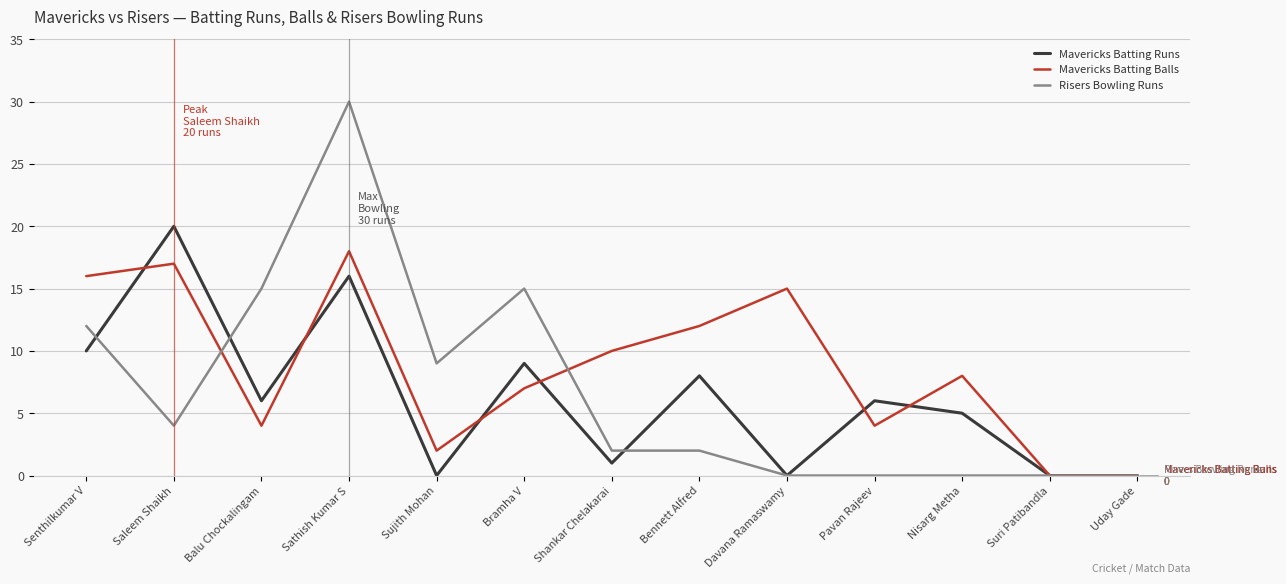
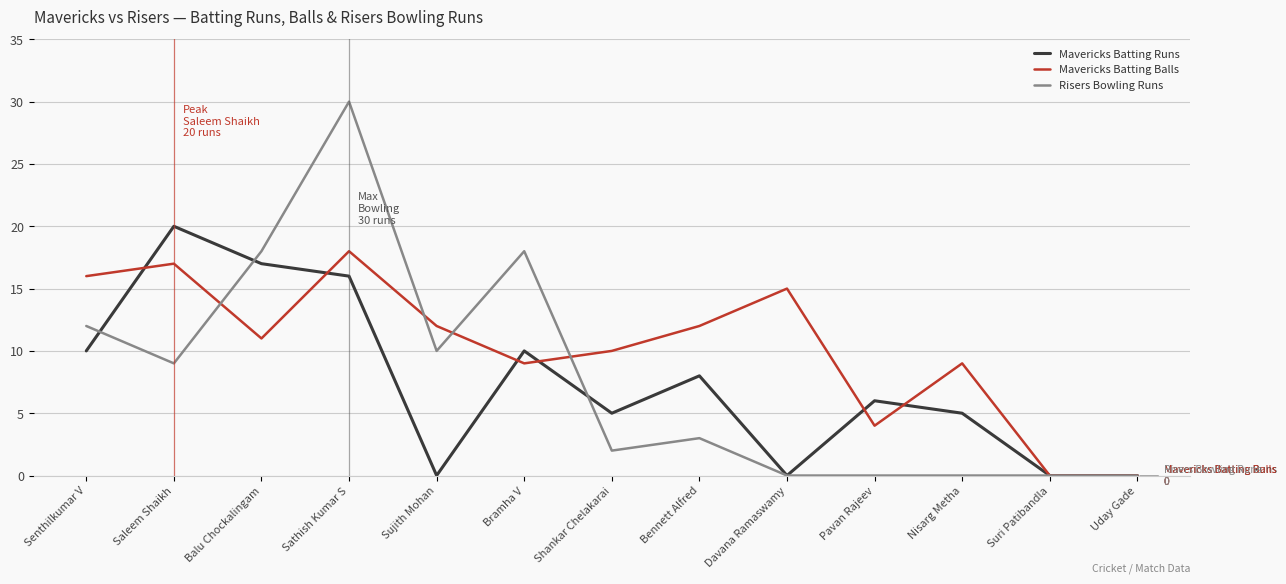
Risers Bowling Runs, Saleem Shaikh: 4 -> 9
Mavericks Batting Runs, Balu Chockalingam: 6 -> 17
Mavericks Batting Balls, Balu Chockalingam: 4 -> 11
Risers Bowling Runs, Balu Chockalingam: 15 -> 18
Mavericks Batting Balls, Sujith Mohan: 2 -> 12
Risers Bowling Runs, Sujith Mohan: 9 -> 10
Mavericks Batting Runs, Bramha V: 9 -> 10
Mavericks Batting Balls, Bramha V: 7 -> 9
Risers Bowling Runs, Bramha V: 15 -> 18
Mavericks Batting Runs, Shankar Chelakarai: 1 -> 5
Risers Bowling Runs, Bennett Alfred: 2 -> 3
Mavericks Batting Balls, Nisarg Metha: 8 -> 9
